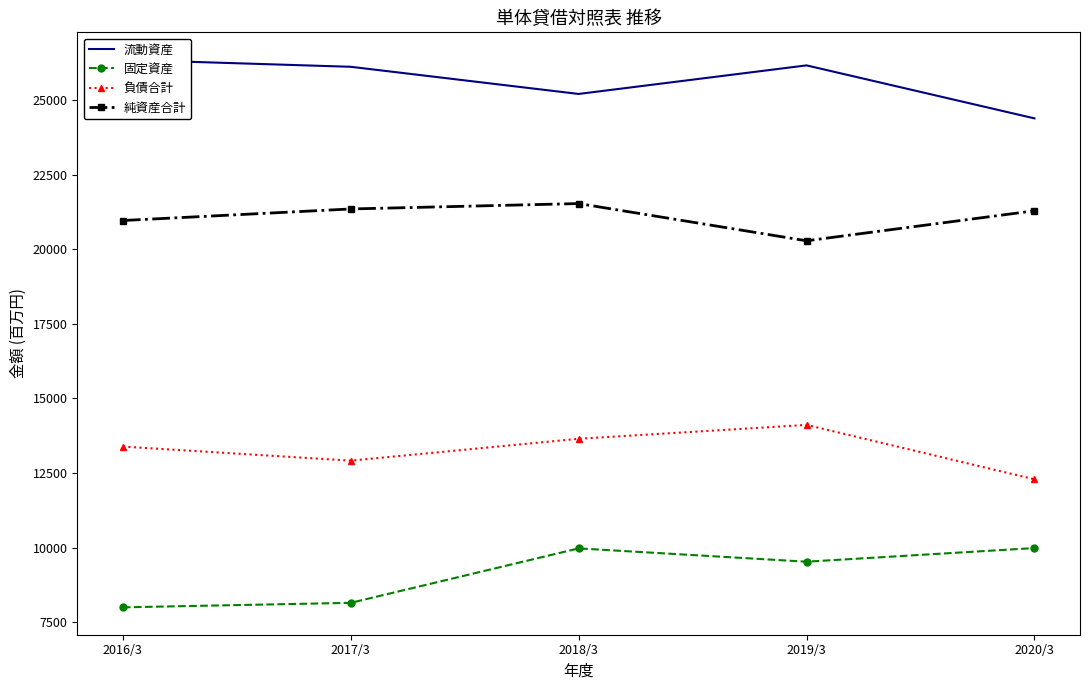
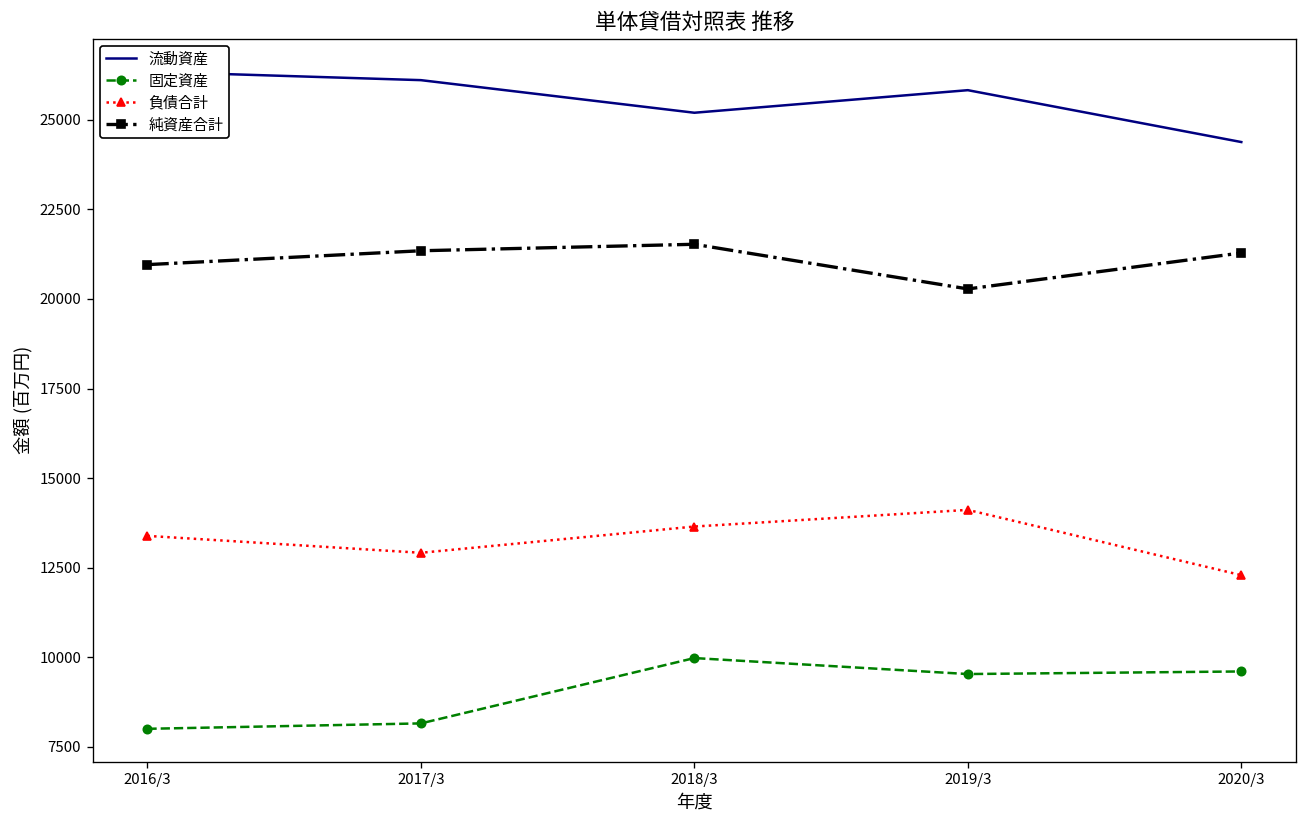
流動資産, 2019/3: 26200 -> 25800
固定資産, 2020/3: 10000 -> 9600
